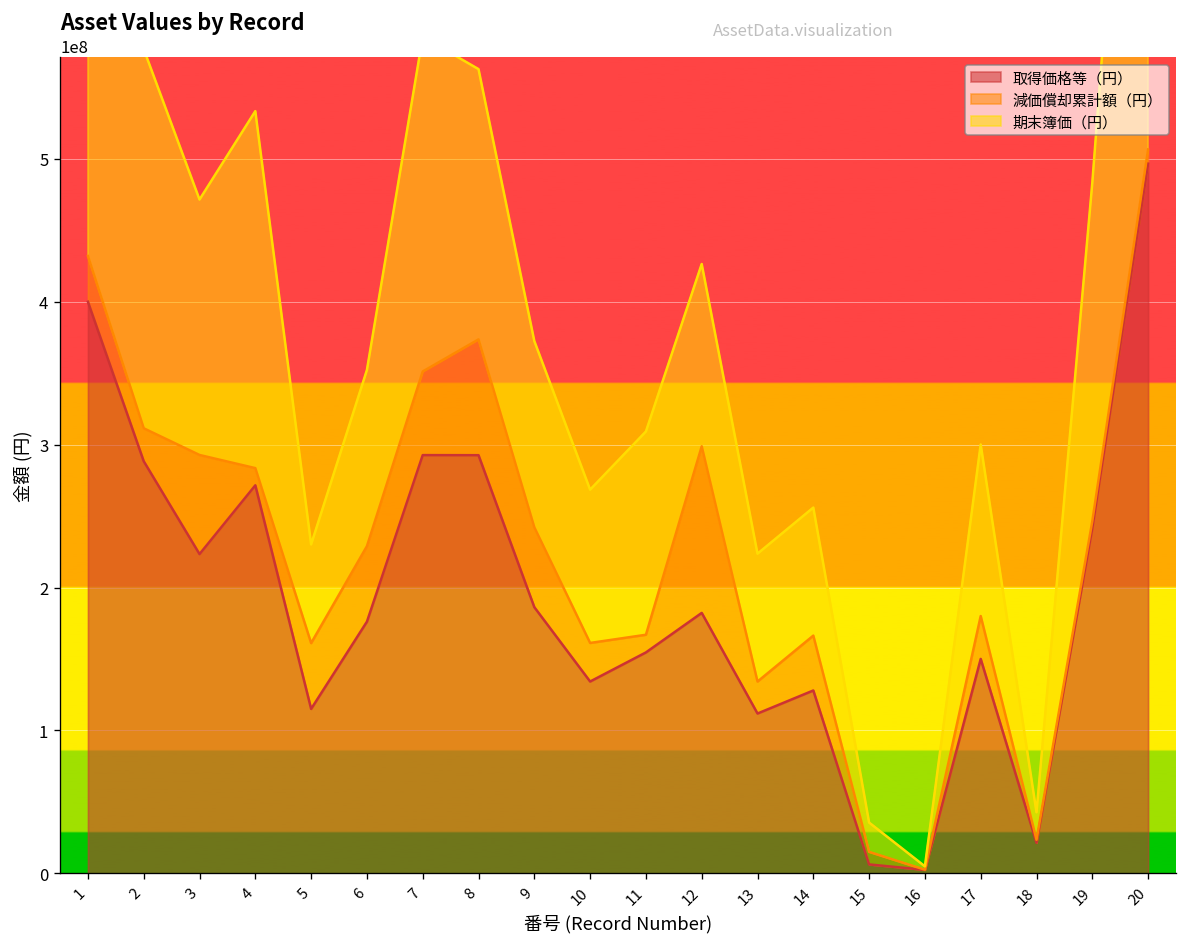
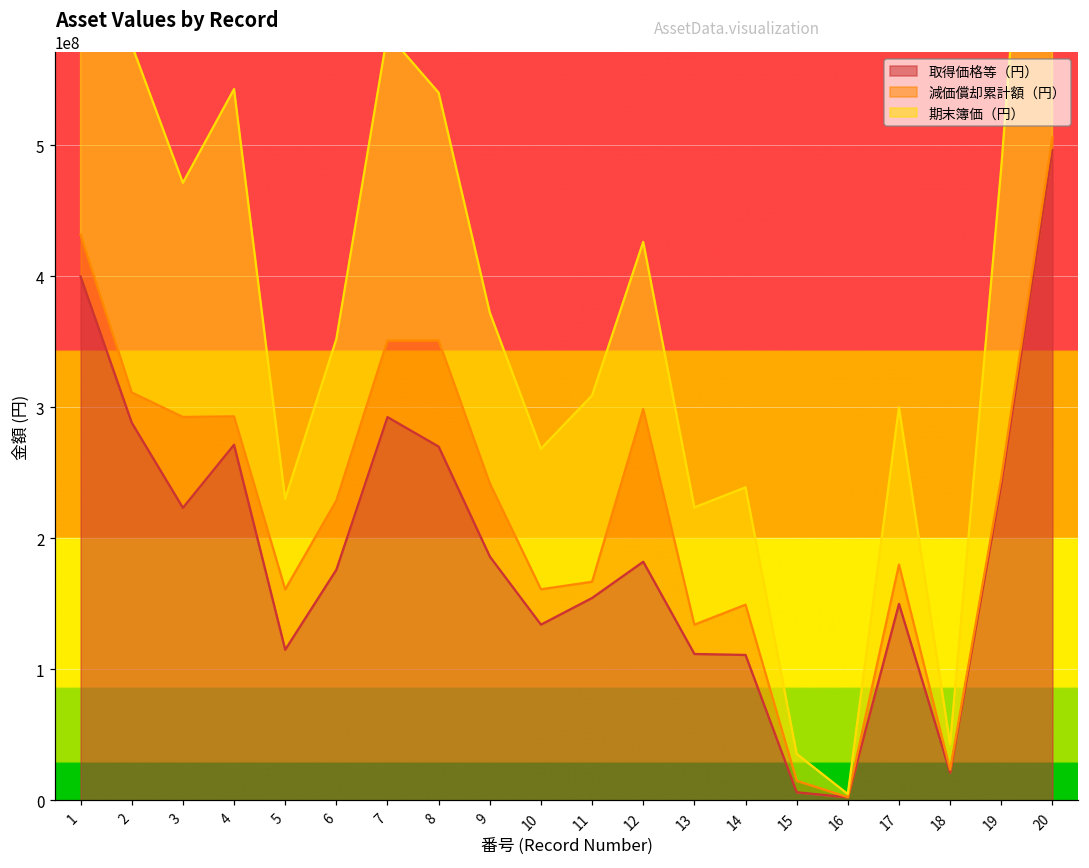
減価償却累計額（円）, 4: 12000000 -> 22000000
取得価格等（円）, 8: 293000000 -> 270000000
取得価格等（円）, 14: 128000000 -> 111000000
